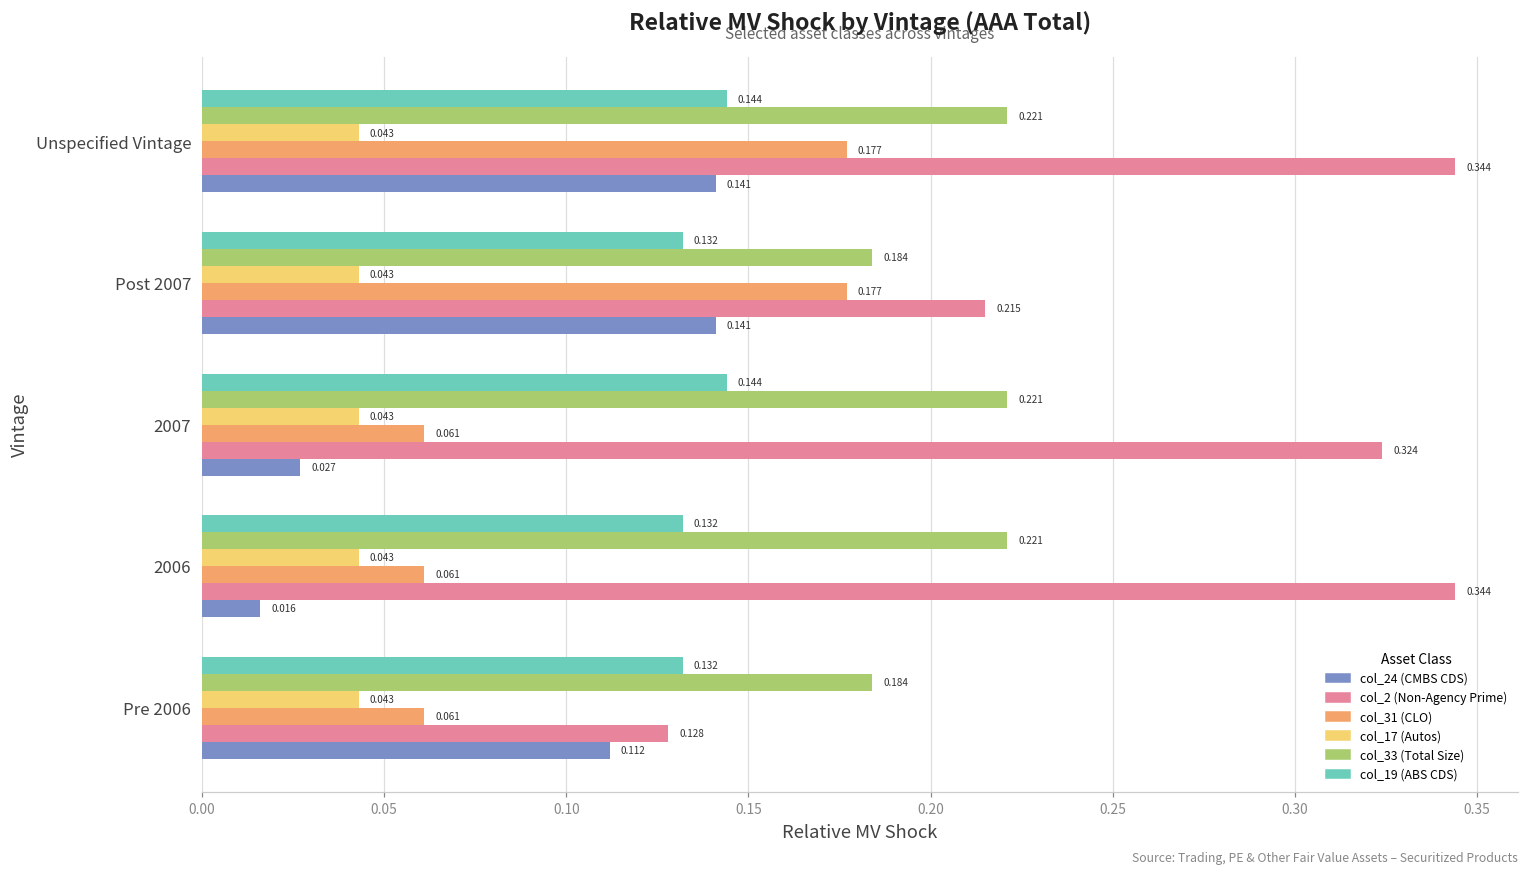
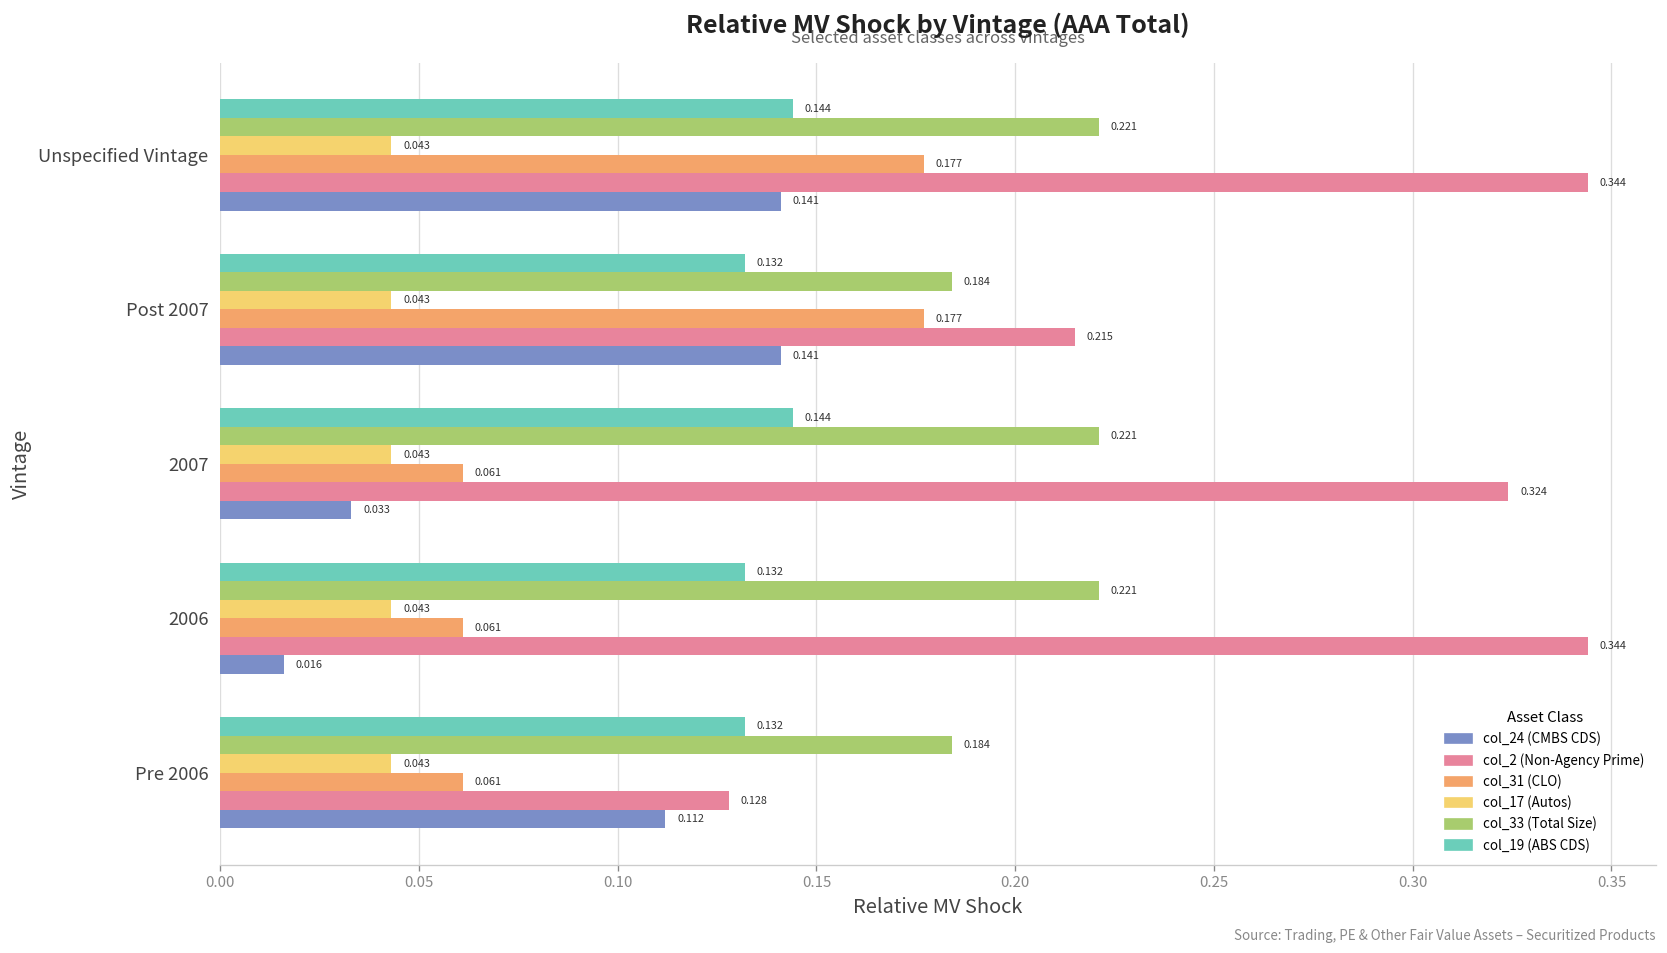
col_24 (CMBS CDS), 2007: 0.027 -> 0.033
